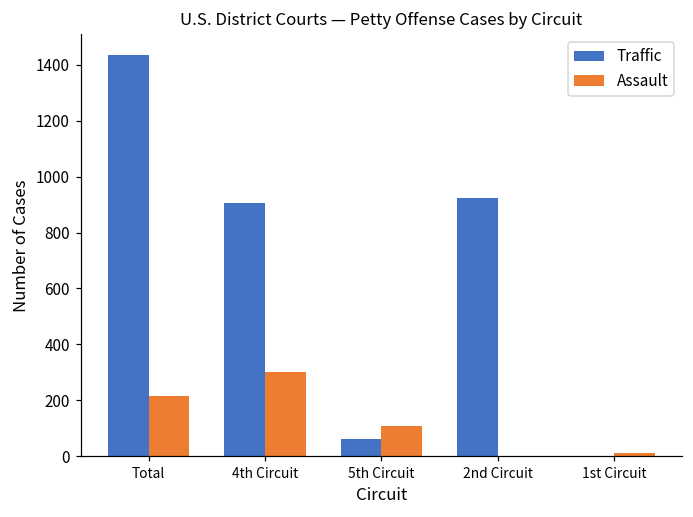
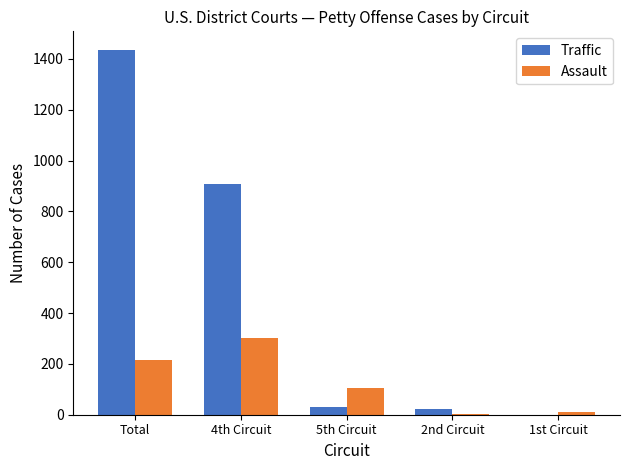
Traffic, 5th Circuit: 60 -> 30
Traffic, 2nd Circuit: 930 -> 20
